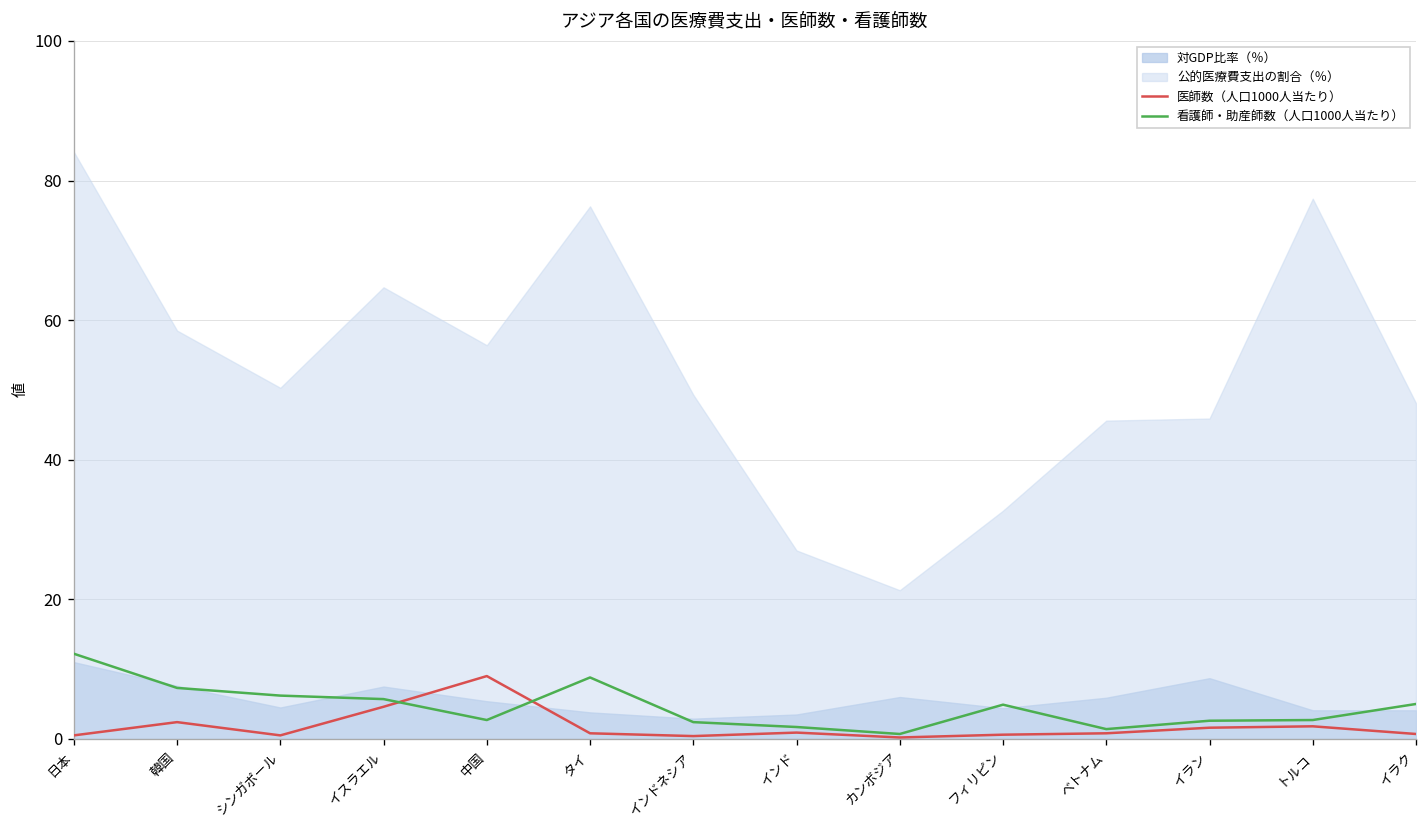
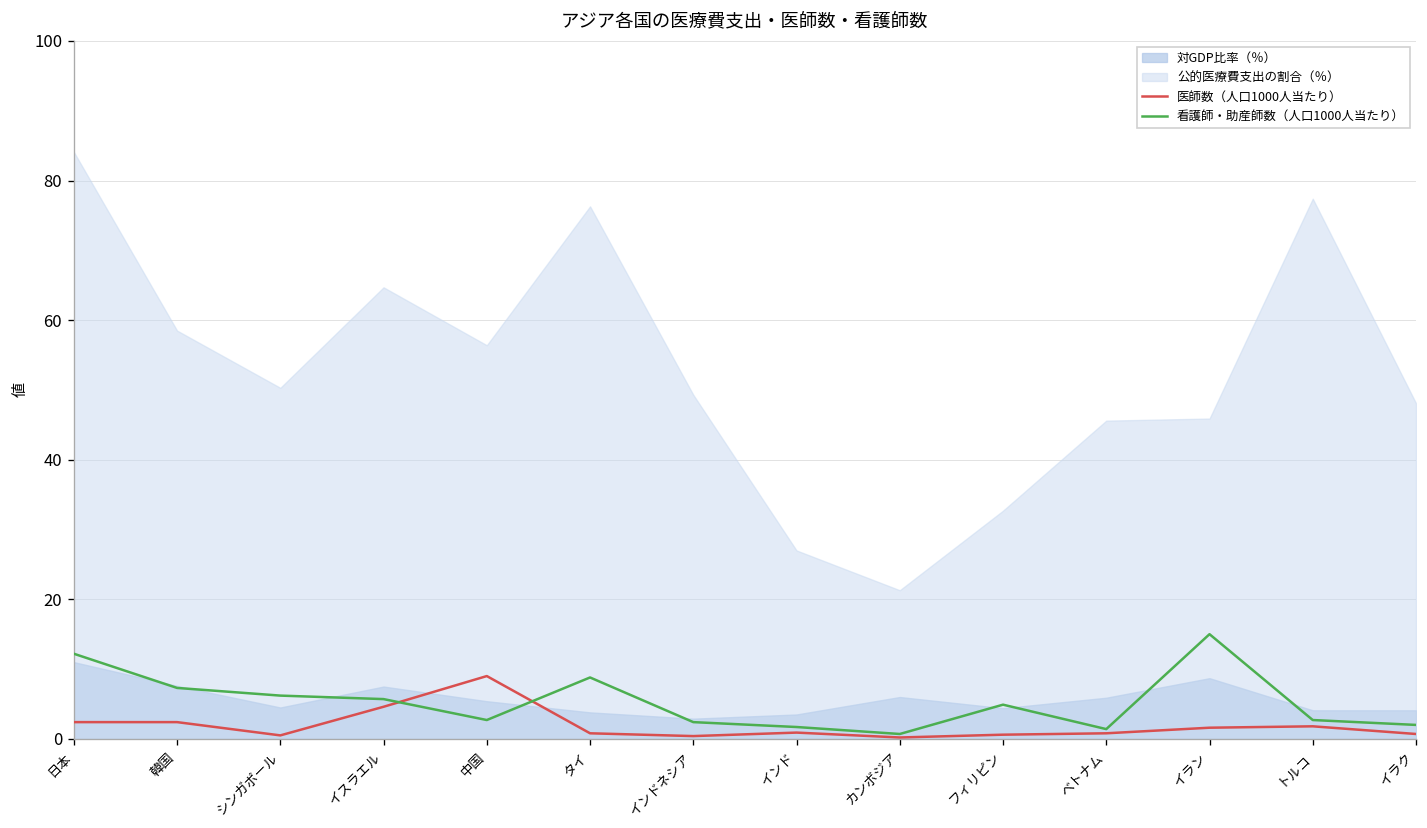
医師数（人口1000人当たり）, 日本: 1 -> 2
看護師・助産師数（人口1000人当たり）, イラン: 3 -> 15
看護師・助産師数（人口1000人当たり）, イラク: 5 -> 2
